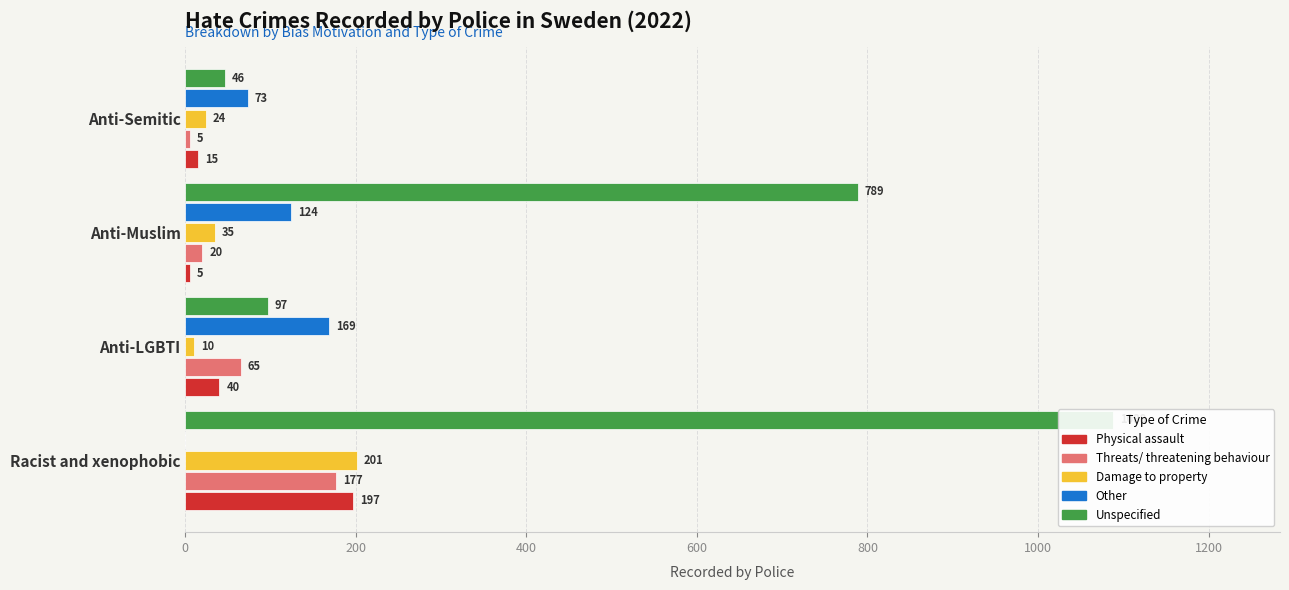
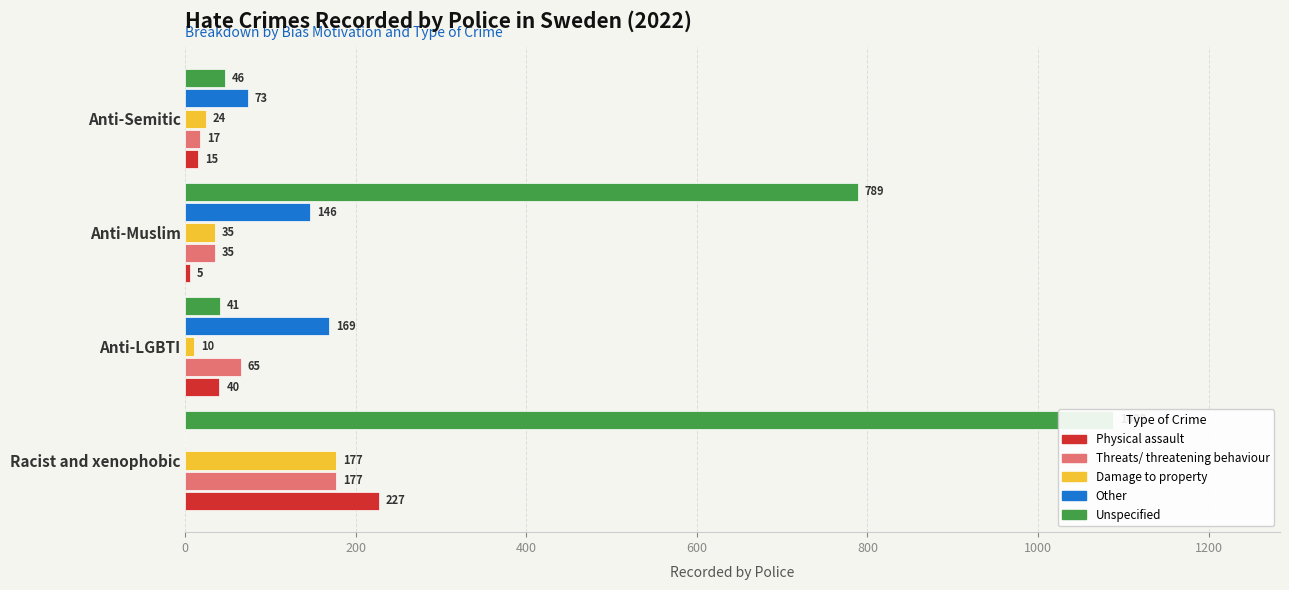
Threats/ threatening behaviour, Anti-Semitic: 5 -> 17
Other, Anti-Muslim: 124 -> 146
Threats/ threatening behaviour, Anti-Muslim: 20 -> 35
Unspecified, Anti-LGBTI: 97 -> 41
Damage to property, Racist and xenophobic: 201 -> 177
Physical assault, Racist and xenophobic: 197 -> 227
